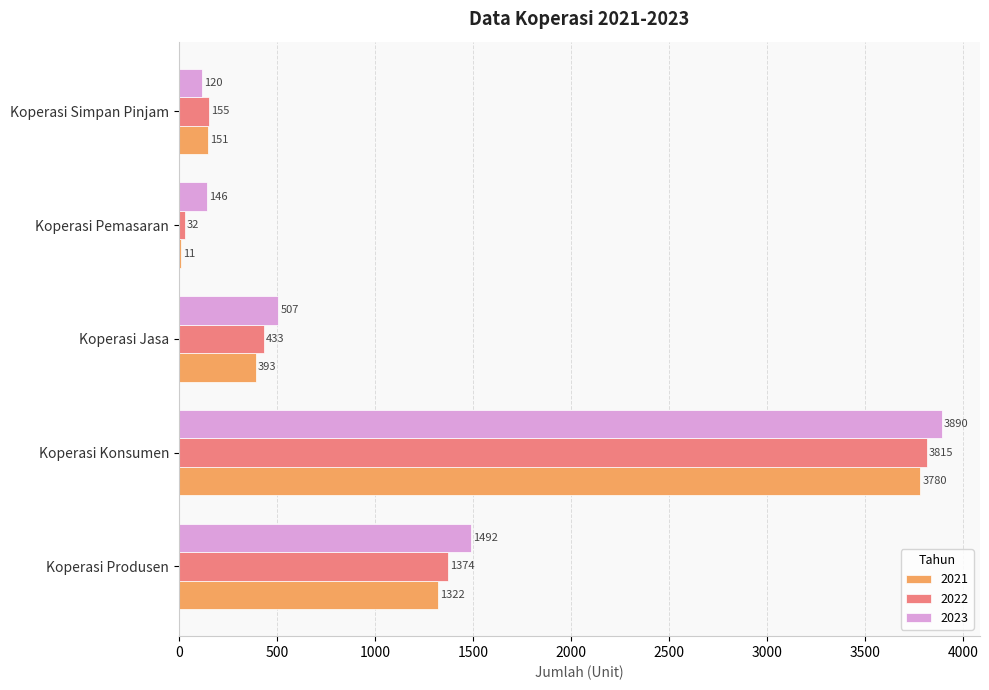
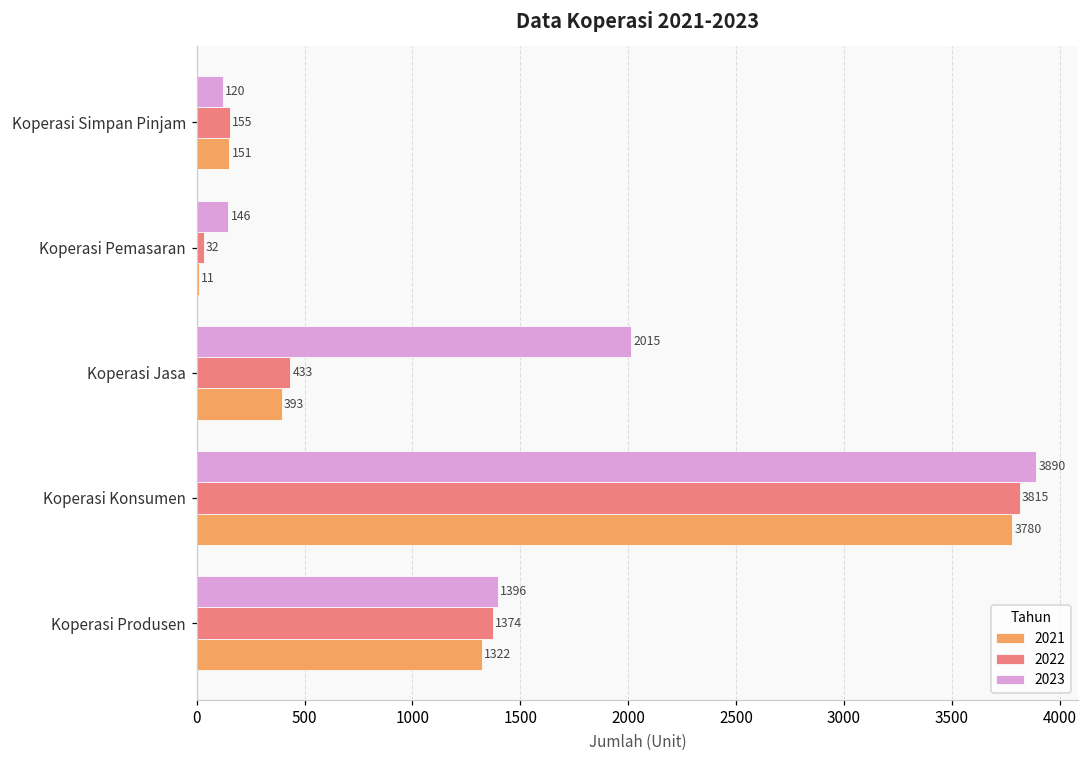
2023, Koperasi Jasa: 507 -> 2015
2023, Koperasi Produsen: 1492 -> 1396
